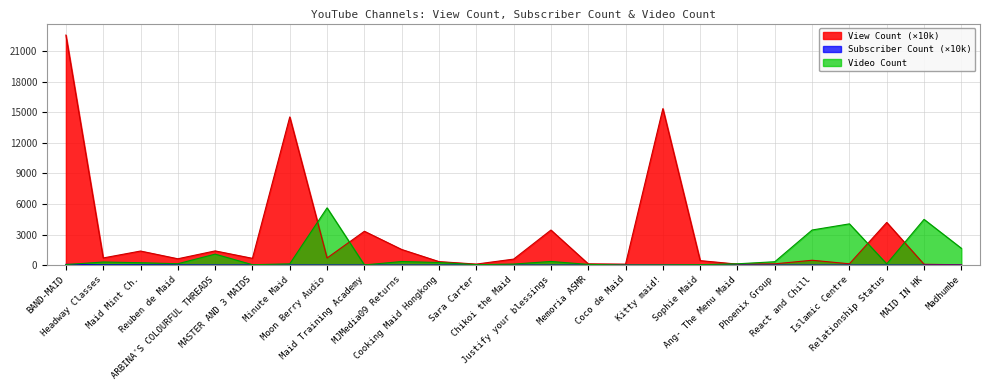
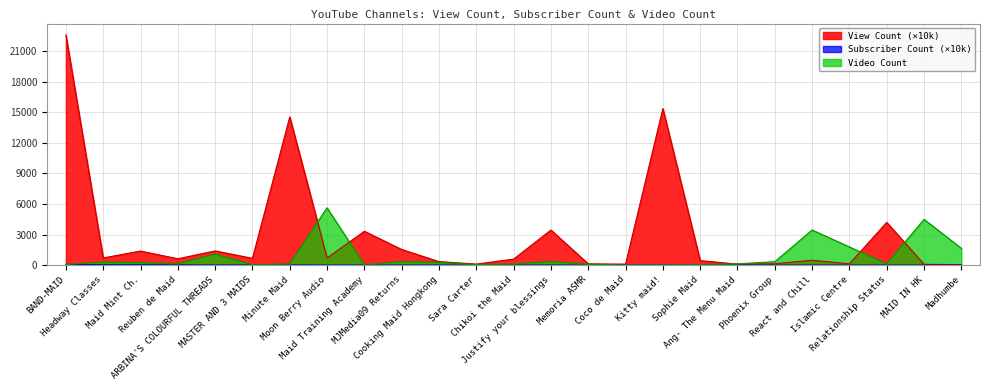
Video Count, Islamic Centre: 4000 -> 1800
